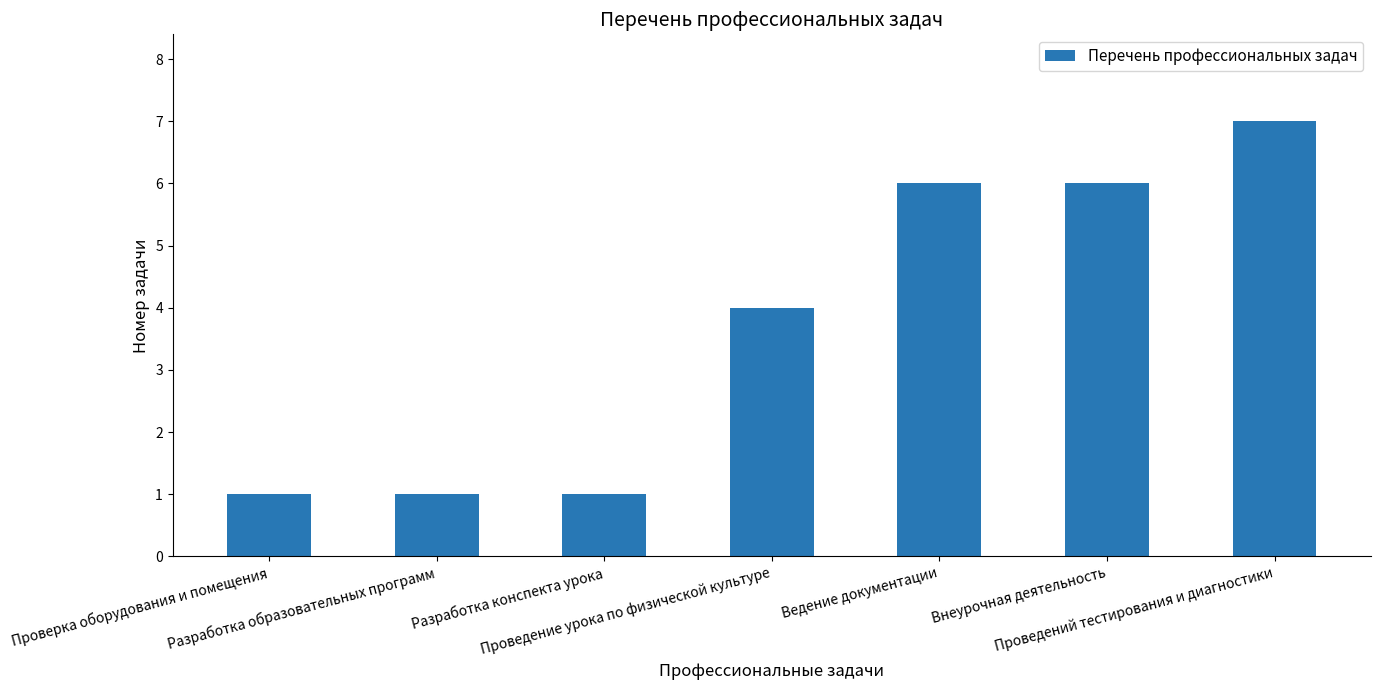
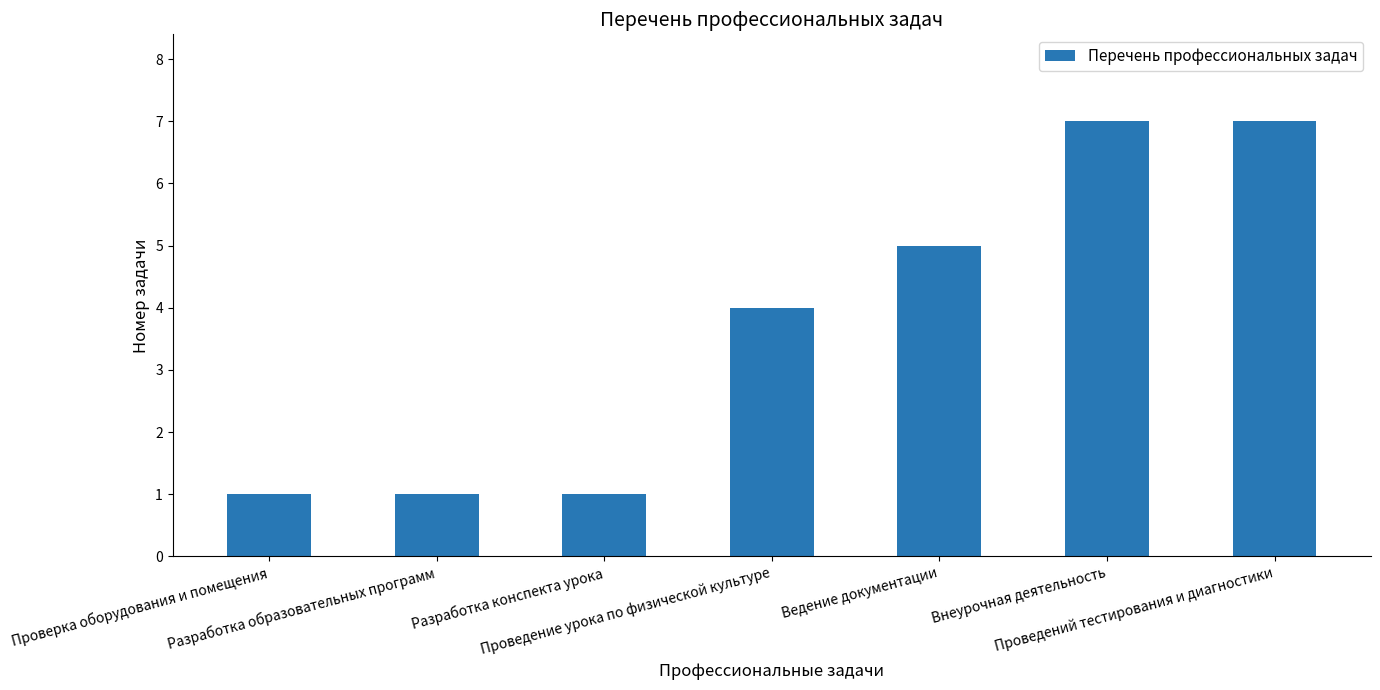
Ведение документации: 6 -> 5
Внеурочная деятельность: 6 -> 7
